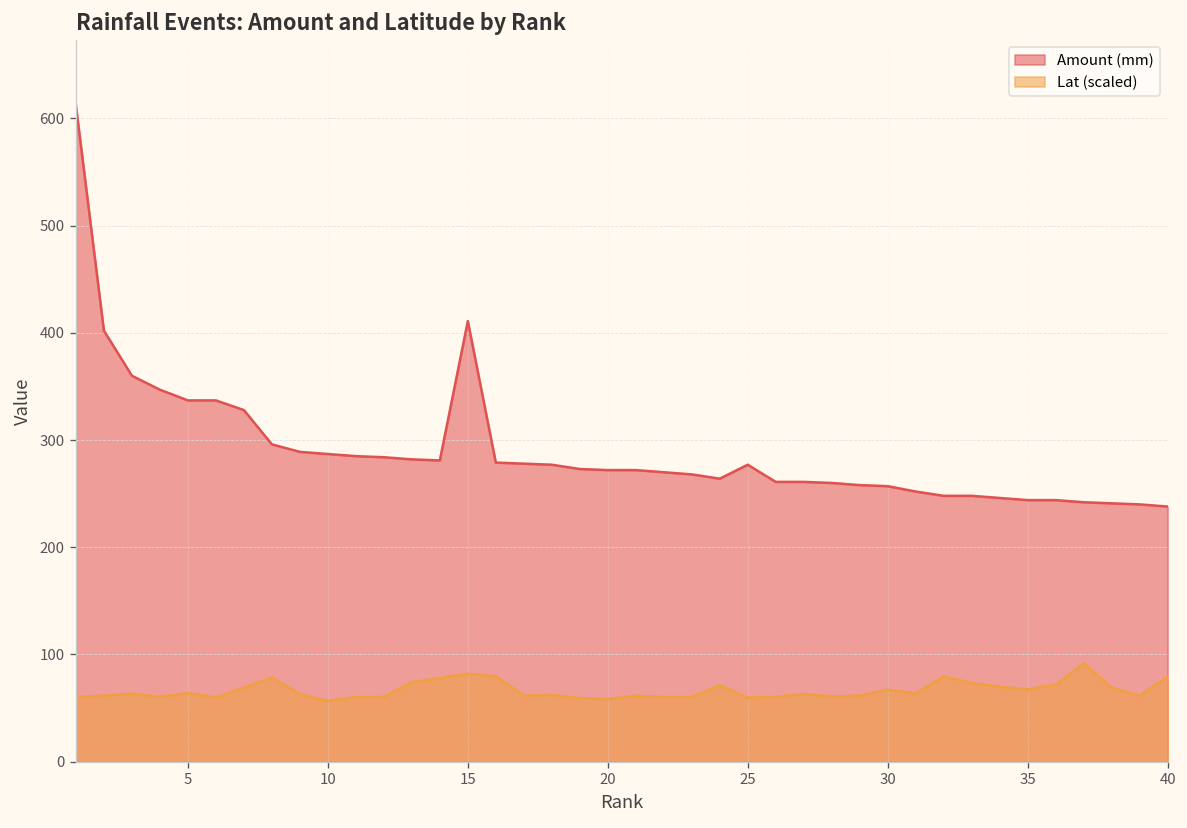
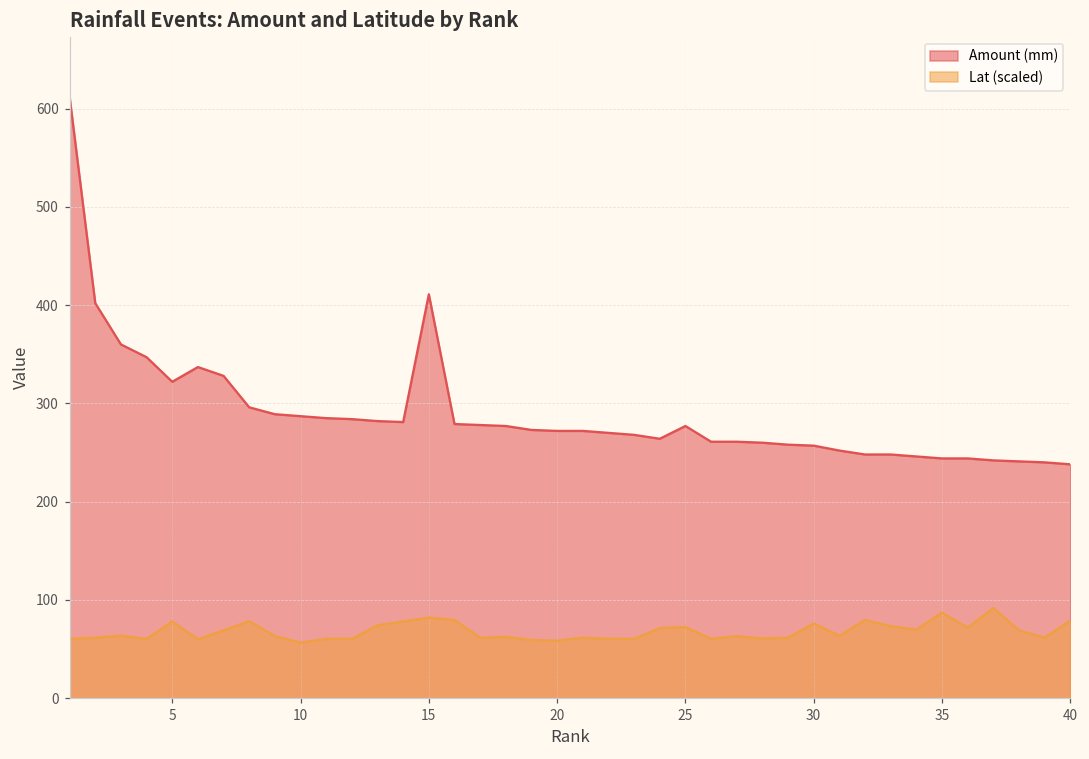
Amount (mm), 5: 340 -> 320
Lat (scaled), 5: 60 -> 80
Lat (scaled), 25: 60 -> 70
Lat (scaled), 30: 70 -> 80
Lat (scaled), 35: 70 -> 90
